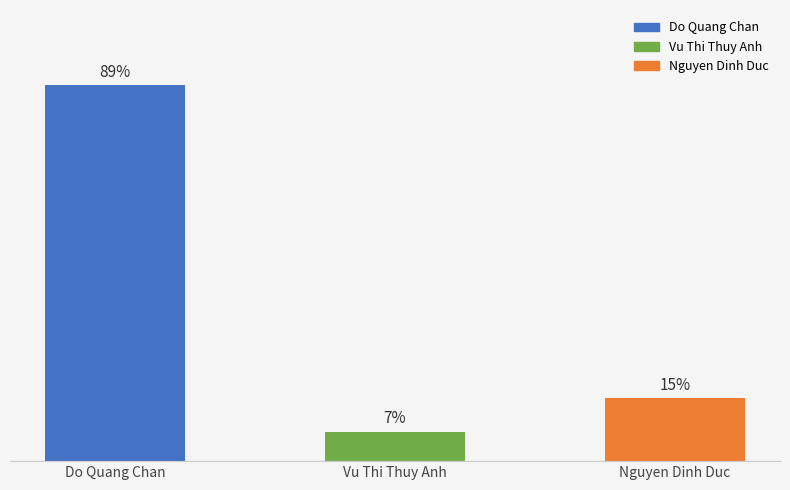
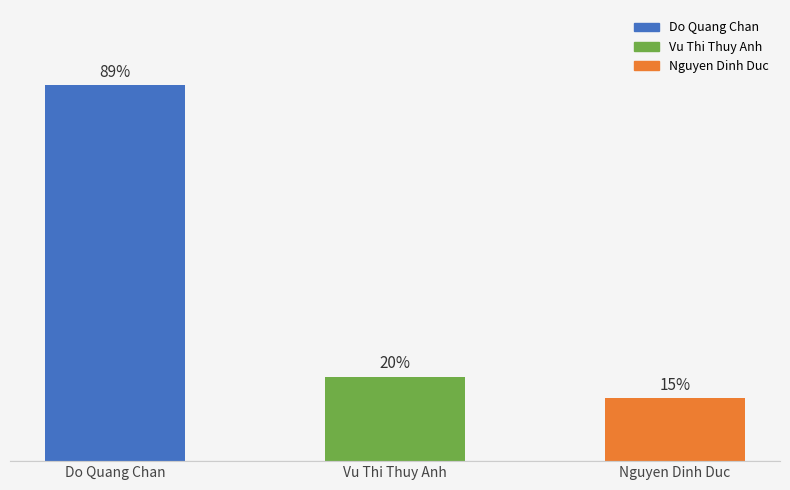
Vu Thi Thuy Anh: 7% -> 20%
